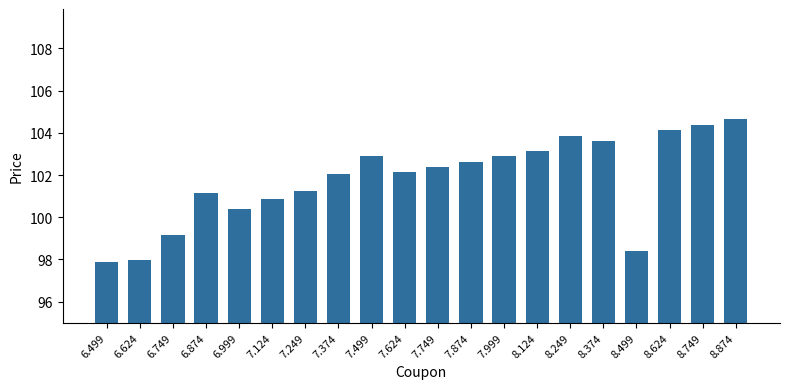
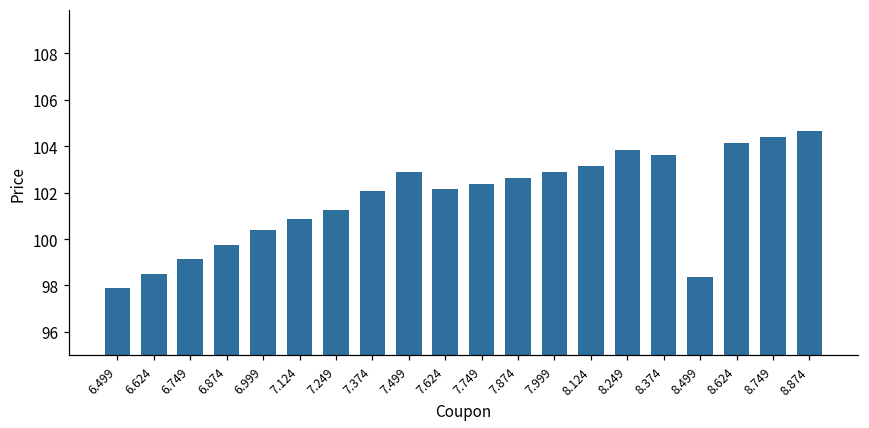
6.624: 98.0 -> 98.5
6.874: 101.1 -> 99.8
